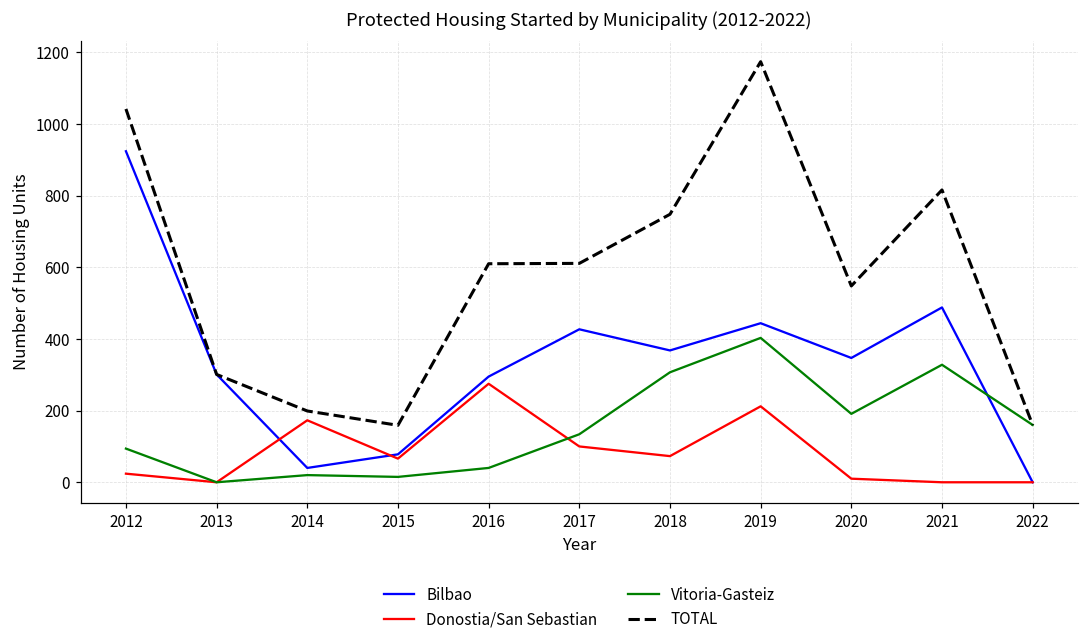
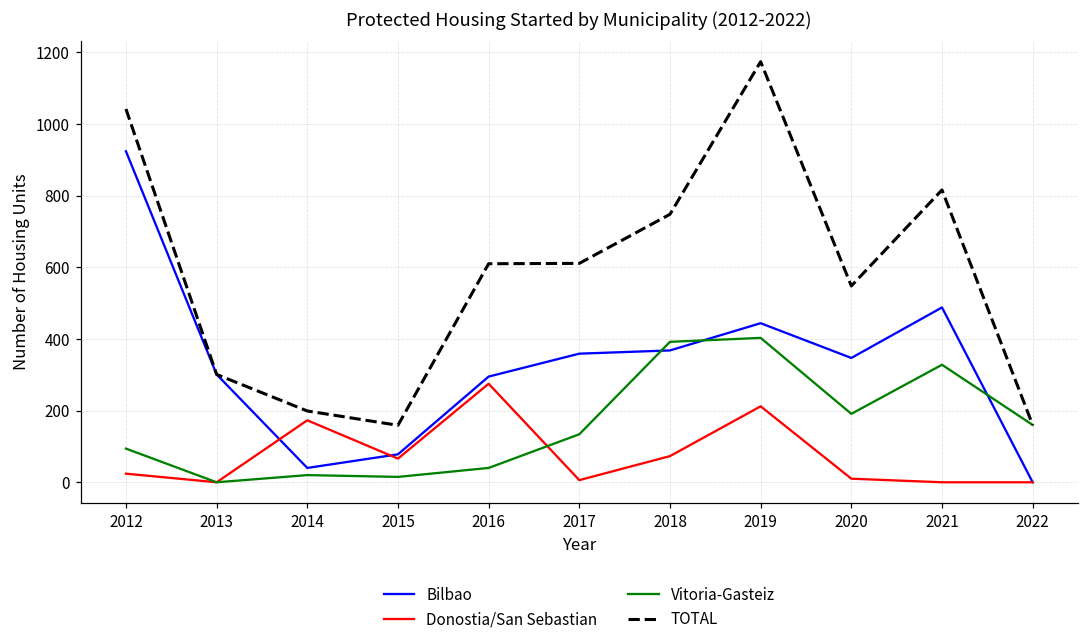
Bilbao, 2017: 430 -> 360
Donostia/San Sebastian, 2017: 100 -> 10
Vitoria-Gasteiz, 2018: 310 -> 390
